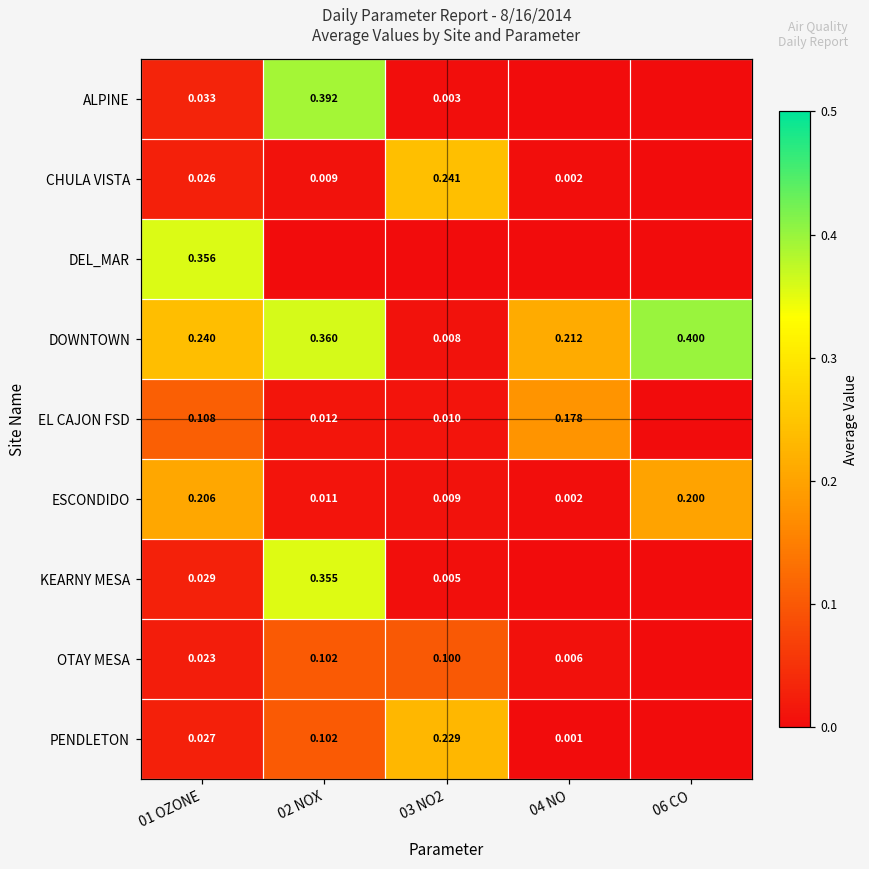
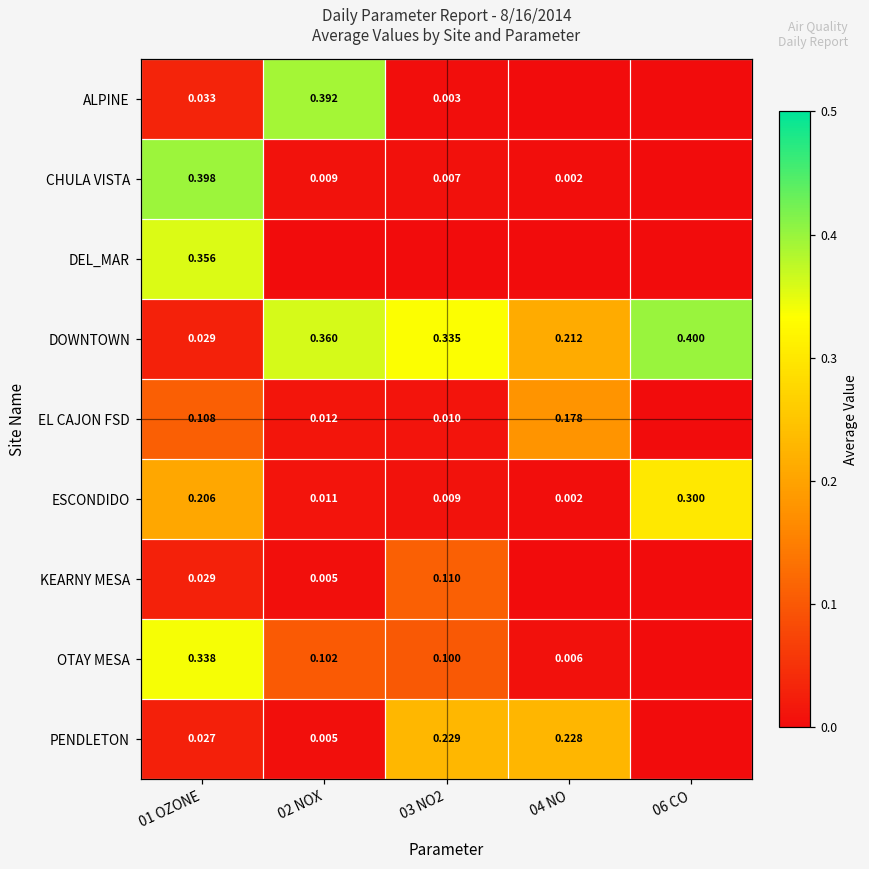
CHULA VISTA, 01 OZONE: 0.026 -> 0.398
CHULA VISTA, 03 NO2: 0.241 -> 0.007
DOWNTOWN, 01 OZONE: 0.240 -> 0.029
DOWNTOWN, 03 NO2: 0.008 -> 0.335
ESCONDIDO, 06 CO: 0.200 -> 0.300
KEARNY MESA, 02 NOX: 0.355 -> 0.005
KEARNY MESA, 03 NO2: 0.005 -> 0.110
OTAY MESA, 01 OZONE: 0.023 -> 0.338
PENDLETON, 02 NOX: 0.102 -> 0.005
PENDLETON, 04 NO: 0.001 -> 0.228
